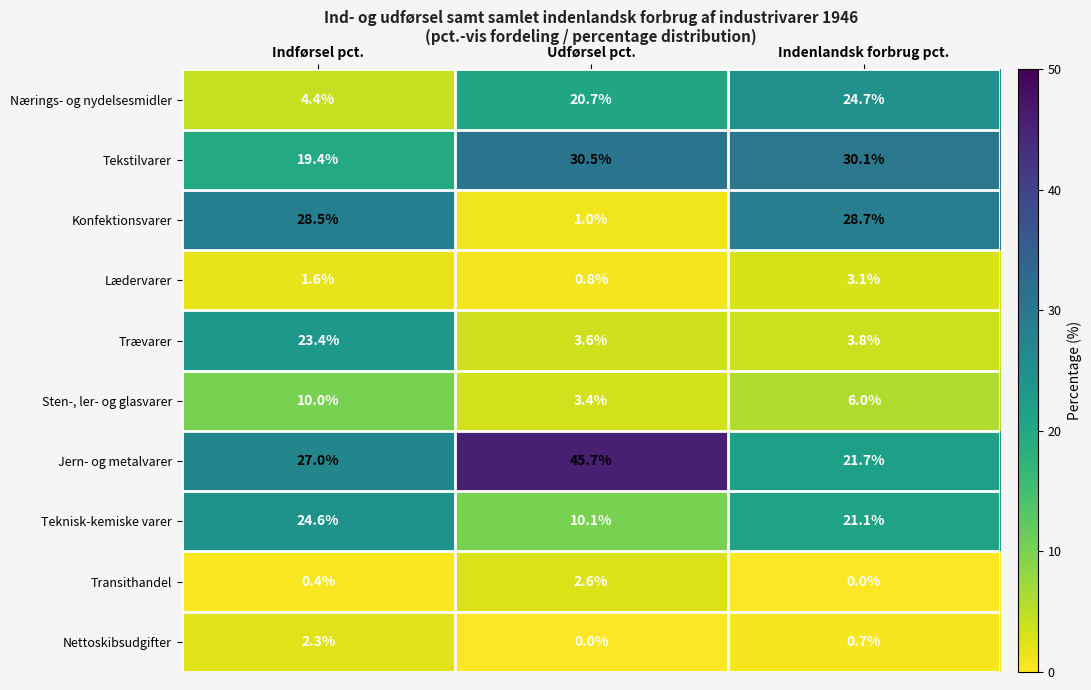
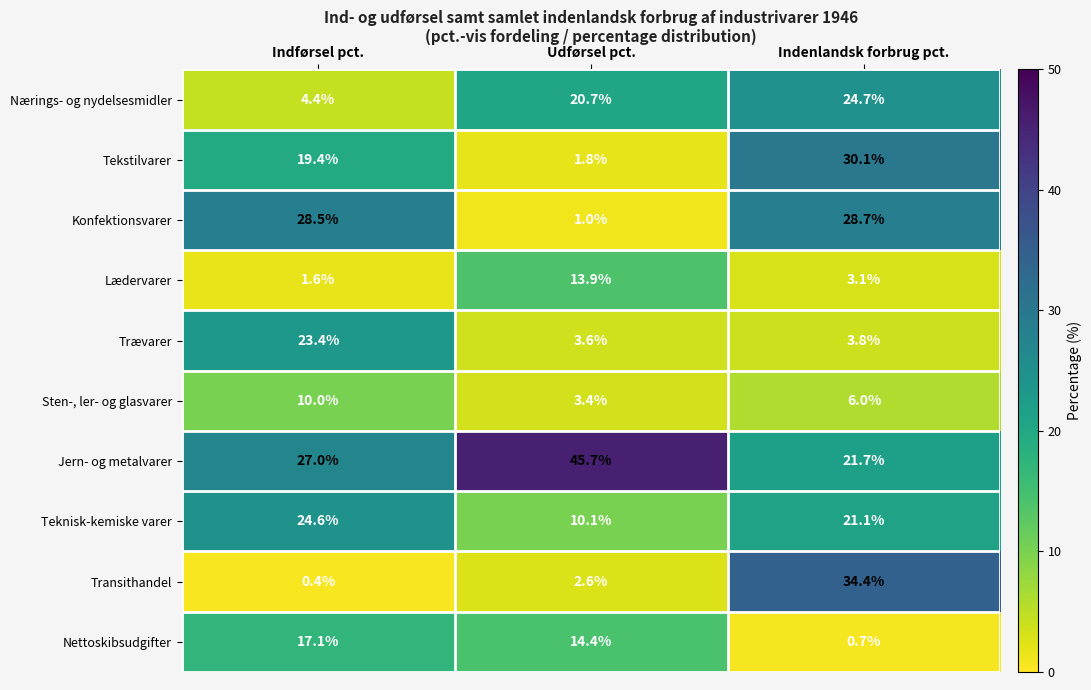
Tekstilvarer, Udførsel pct.: 30.5% -> 1.8%
Lædervarer, Udførsel pct.: 0.8% -> 13.9%
Transithandel, Indenlandsk forbrug pct.: 0.0% -> 34.4%
Nettoskibsudgifter, Indførsel pct.: 2.3% -> 17.1%
Nettoskibsudgifter, Udførsel pct.: 0.0% -> 14.4%
